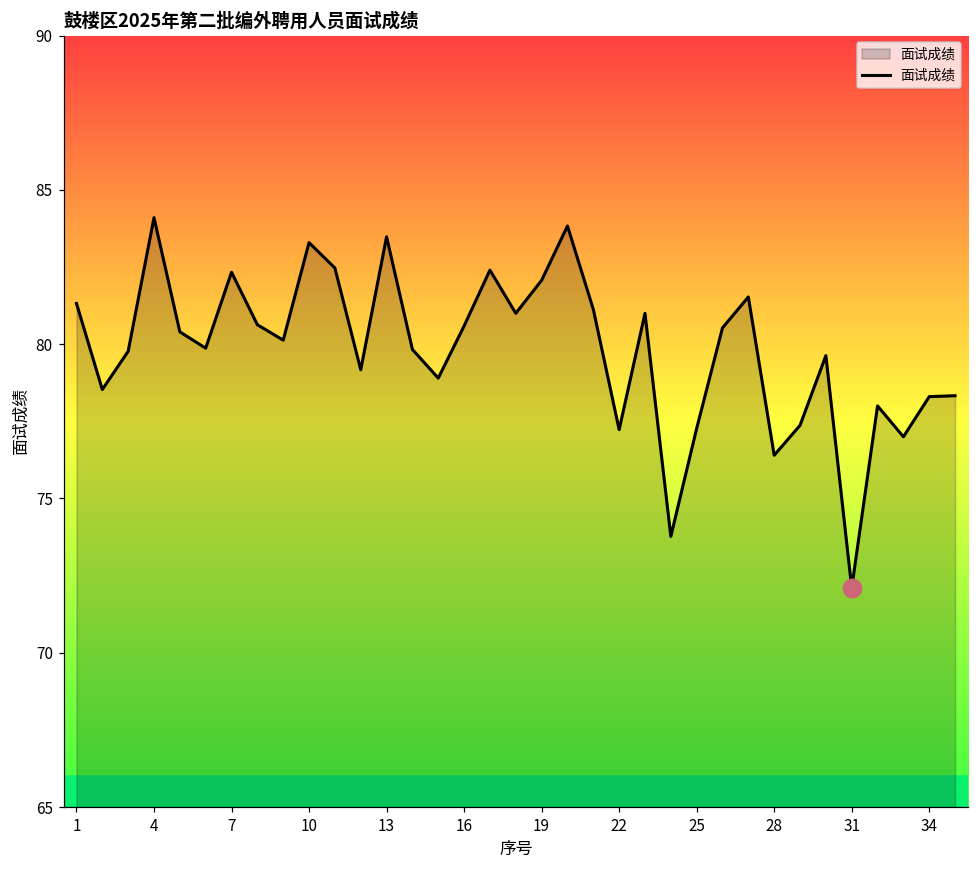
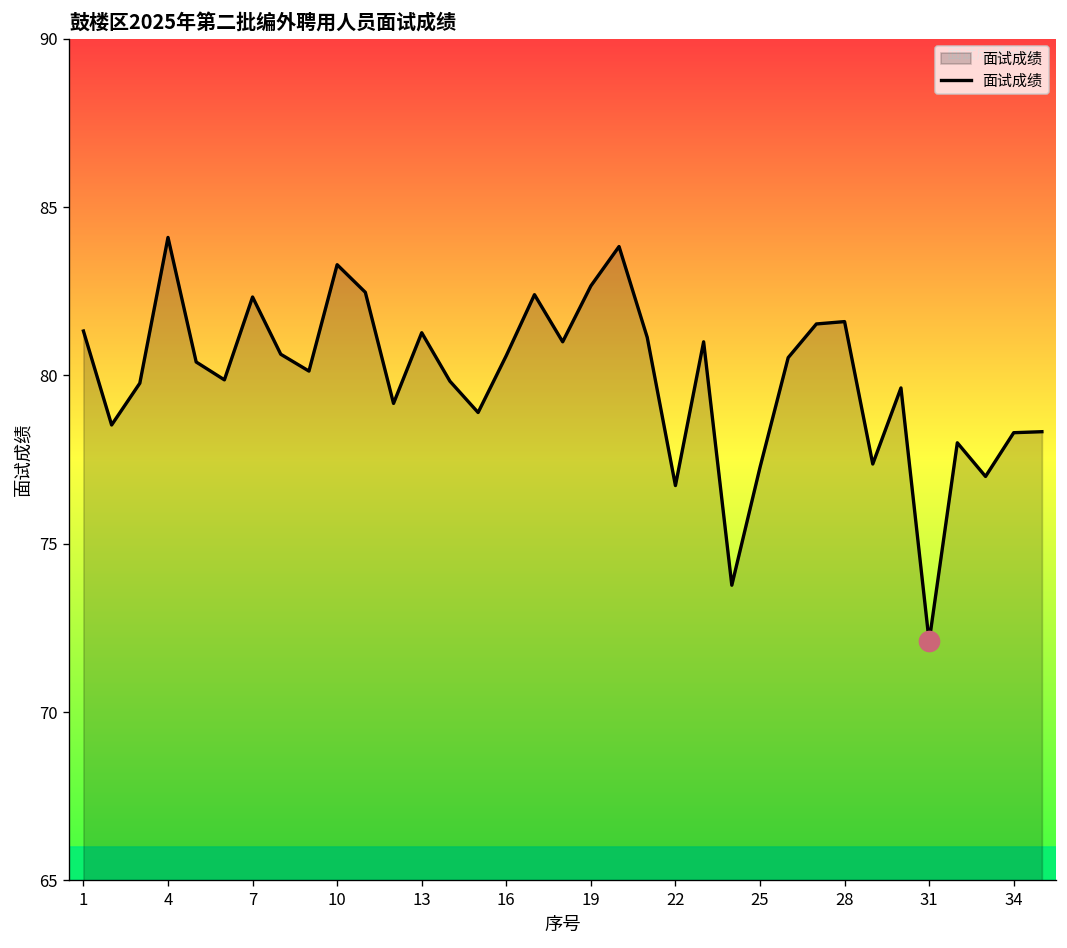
面试成绩, 13: 83.5 -> 81.3
面试成绩, 19: 82.1 -> 82.7
面试成绩, 22: 77.2 -> 76.7
面试成绩, 28: 76.4 -> 81.6
